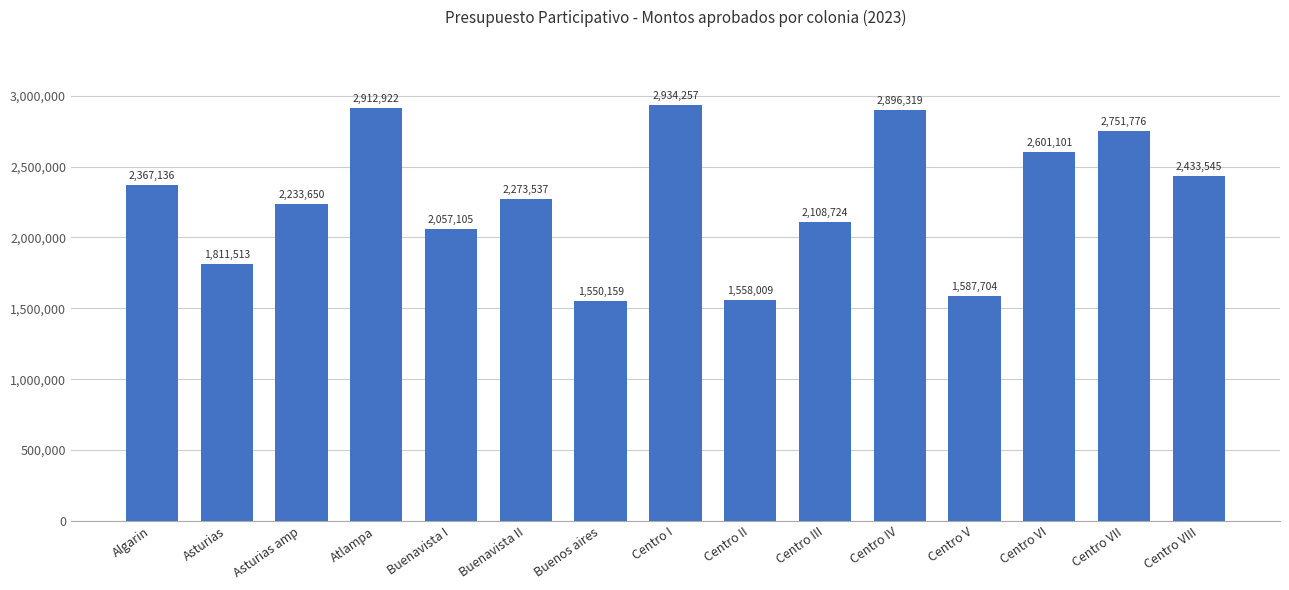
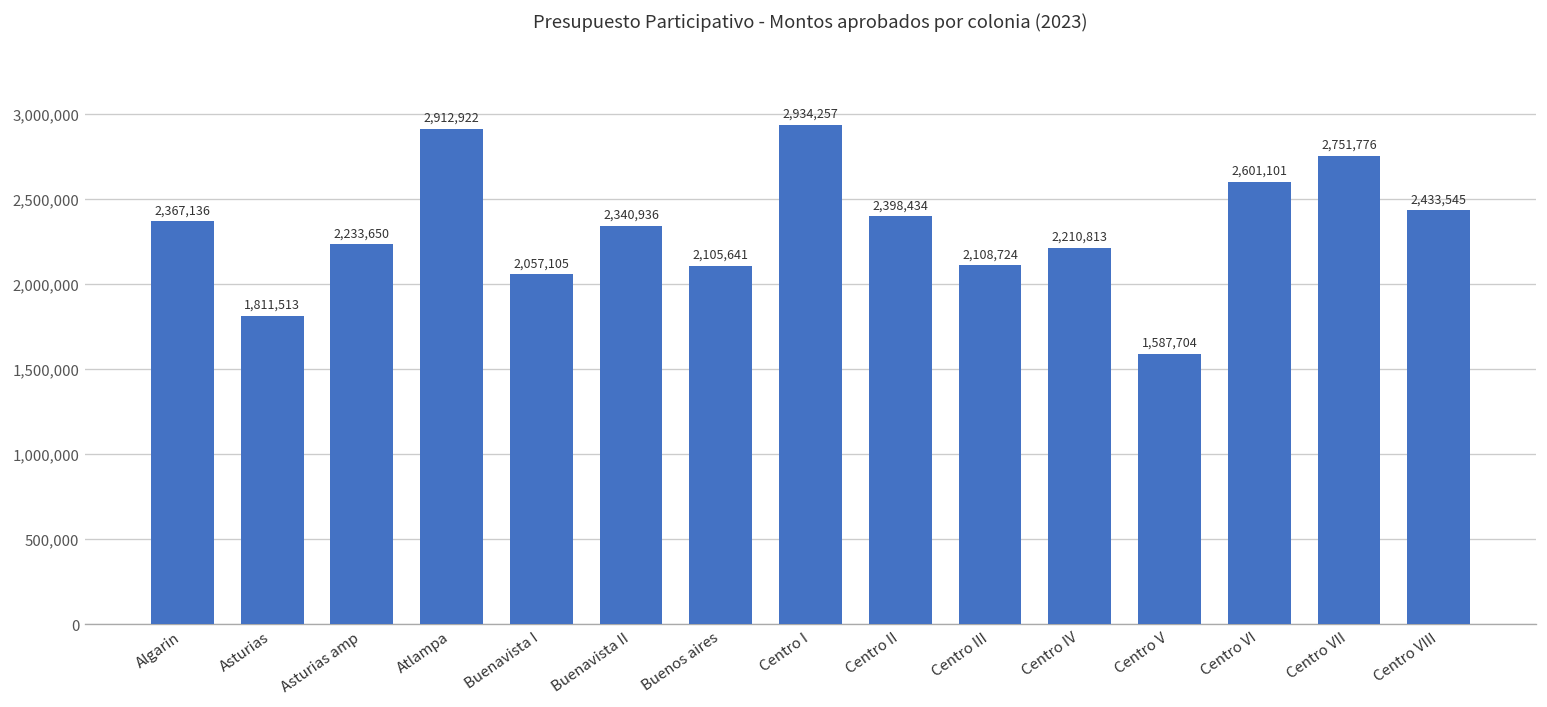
Buenavista II: 2,273,537 -> 2,340,936
Buenos aires: 1,550,159 -> 2,105,641
Centro II: 1,558,009 -> 2,398,434
Centro IV: 2,896,319 -> 2,210,813
